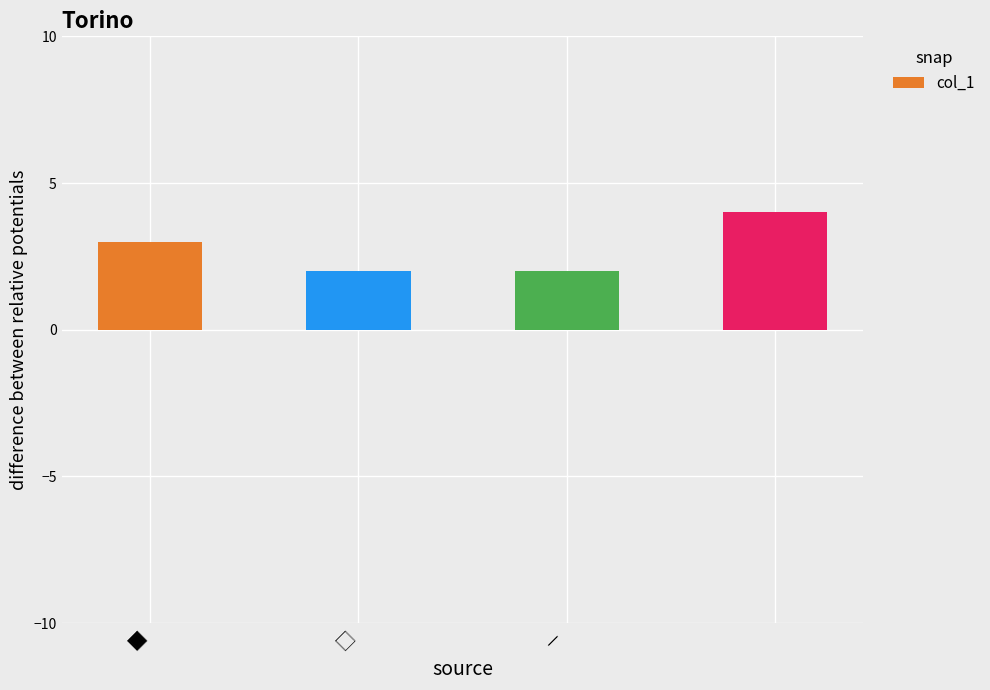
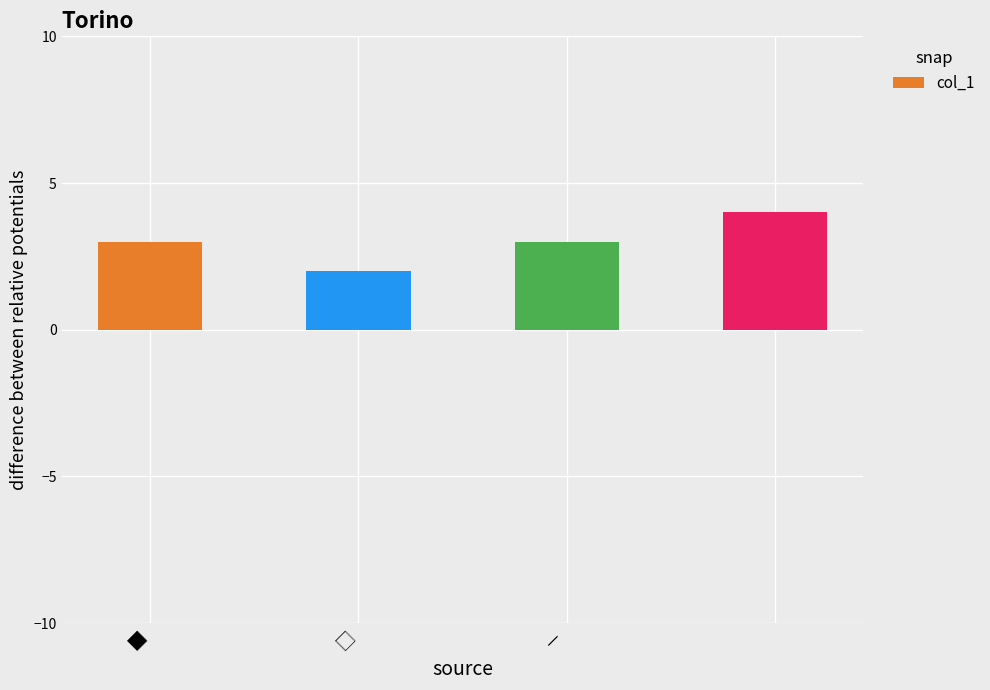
－: 2 -> 3
